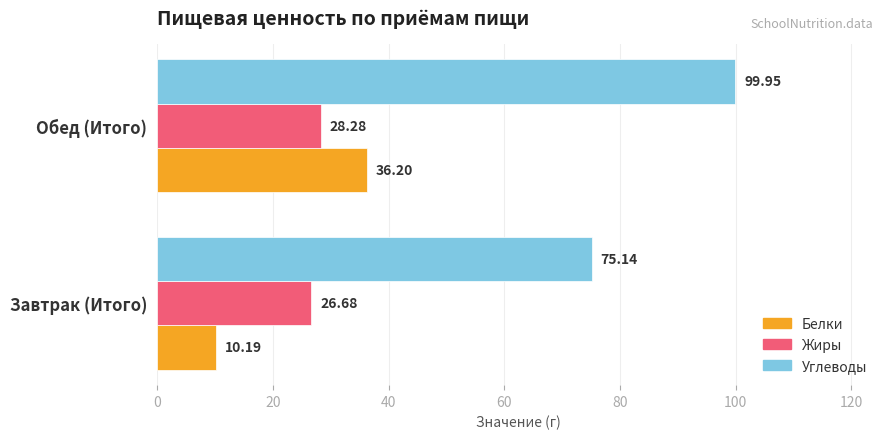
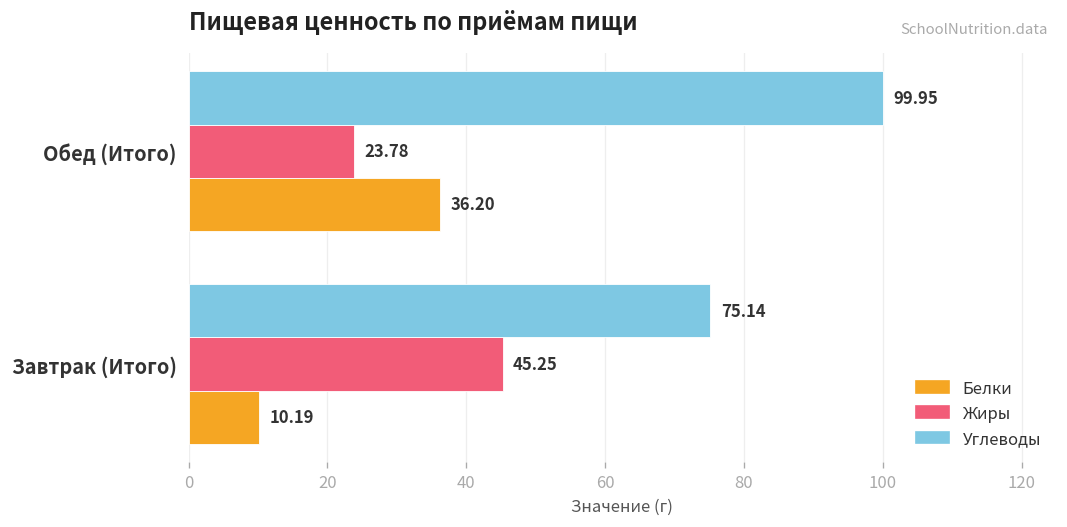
Жиры, Обед (Итого): 28.28 -> 23.78
Жиры, Завтрак (Итого): 26.68 -> 45.25
